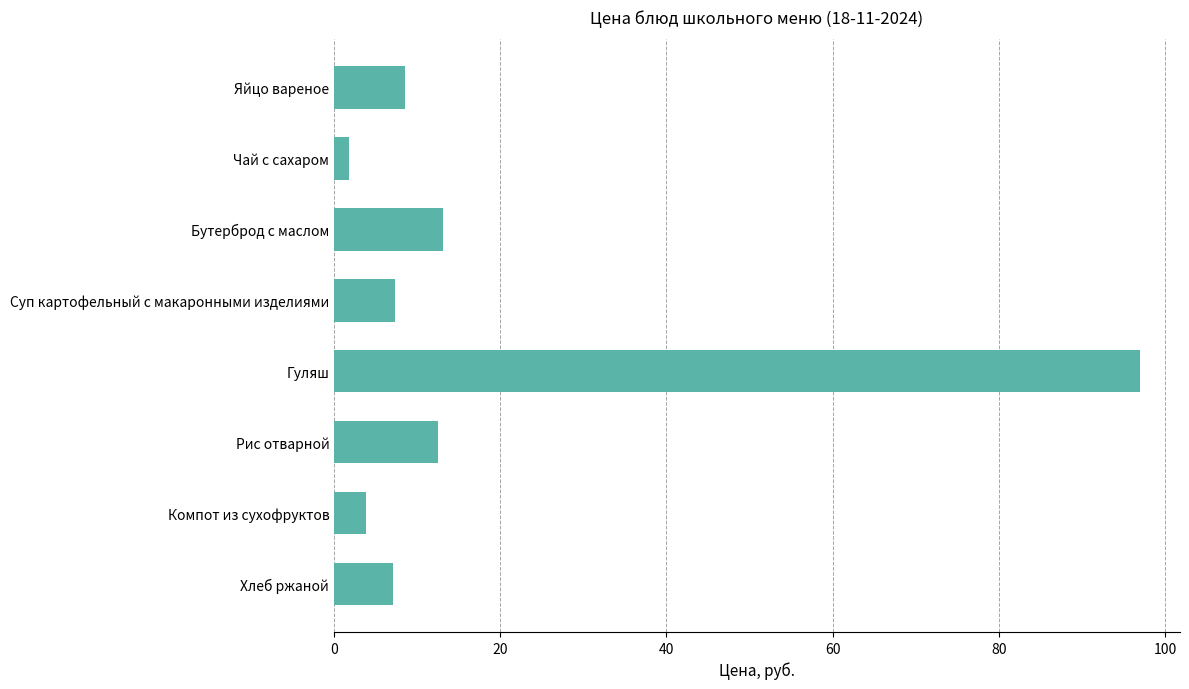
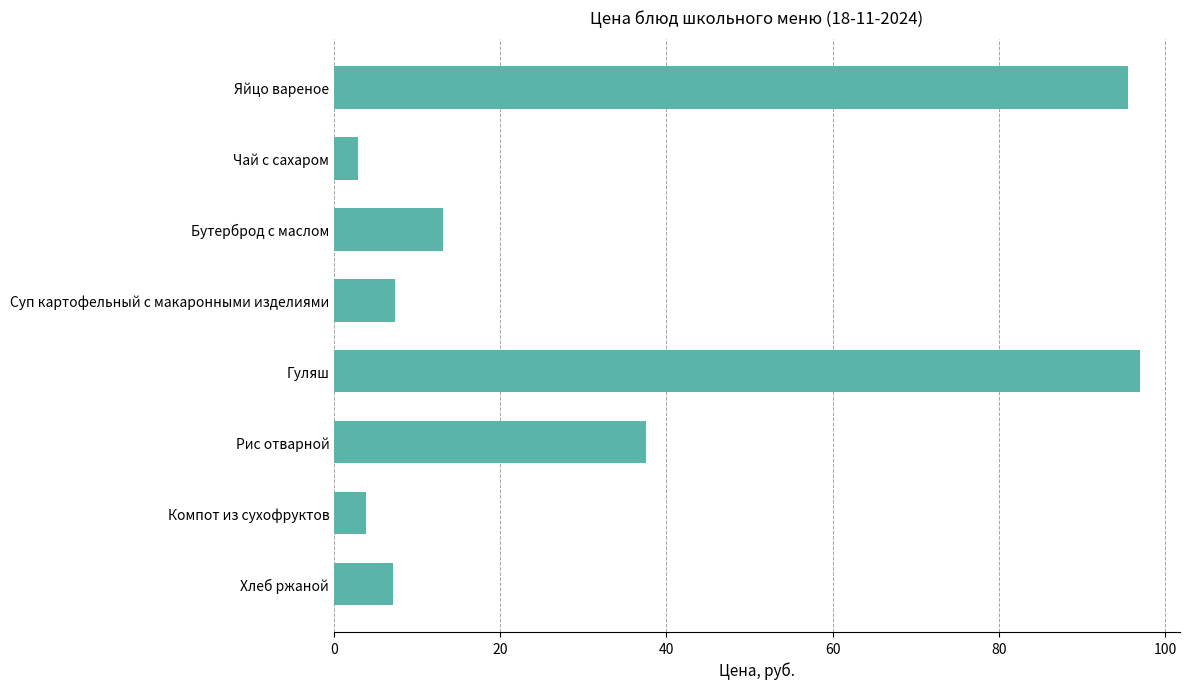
Яйцо вареное: 9 -> 96
Чай с сахаром: 2 -> 3
Рис отварной: 13 -> 38
